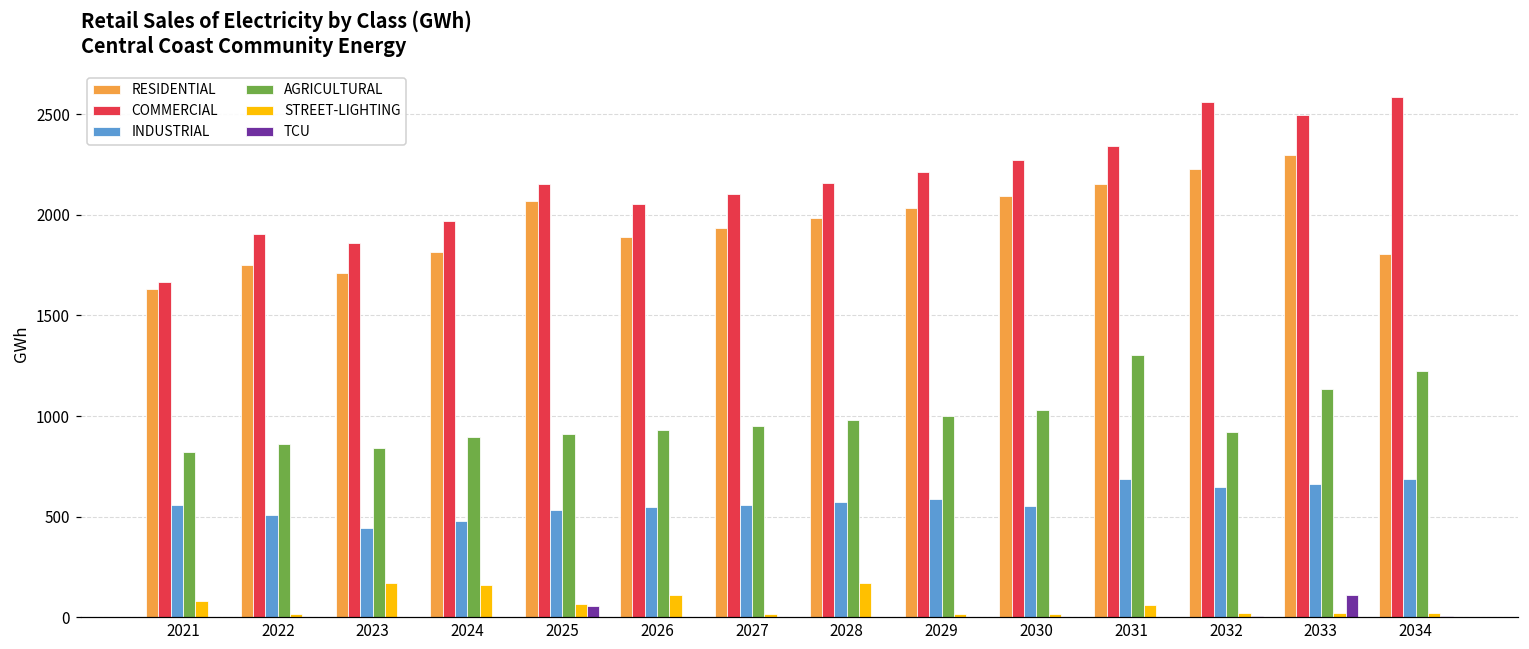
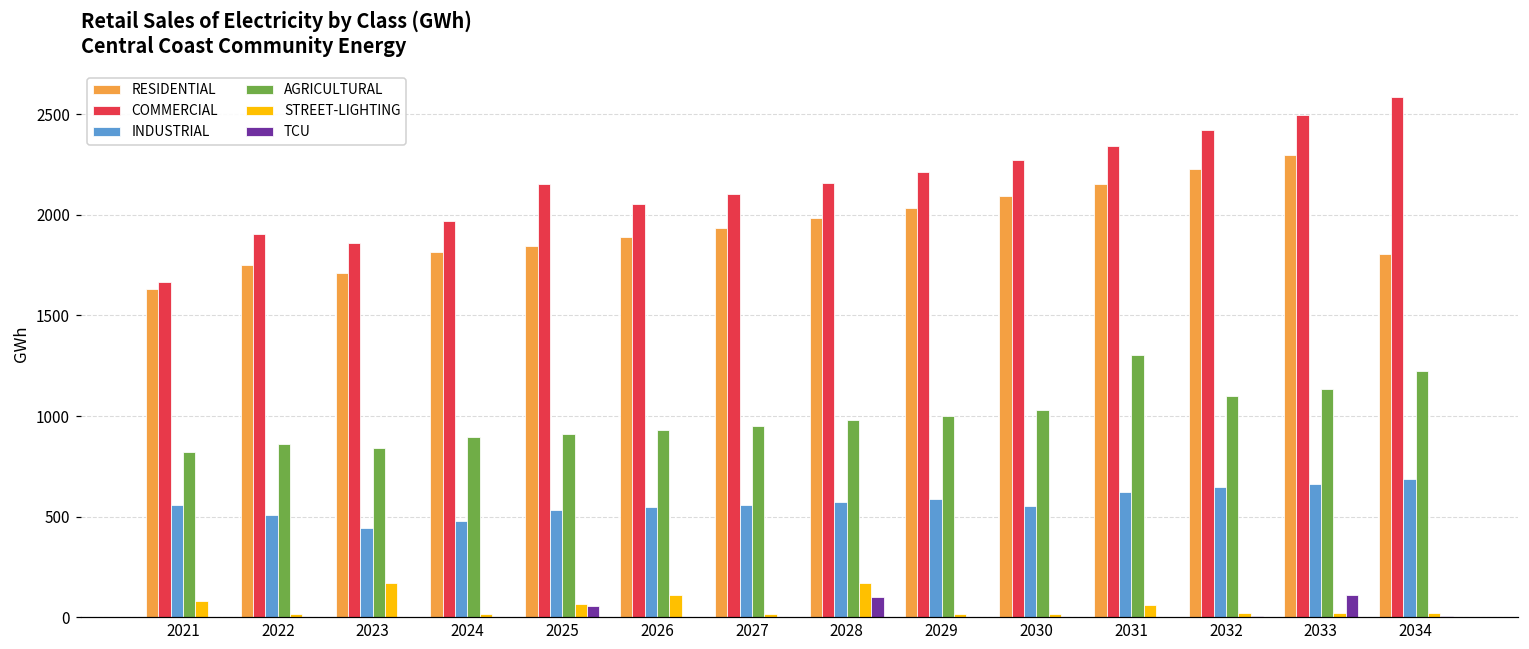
STREET-LIGHTING, 2024: 160 -> 20
RESIDENTIAL, 2025: 2070 -> 1850
TCU, 2028: 0 -> 100
INDUSTRIAL, 2031: 690 -> 620
COMMERCIAL, 2032: 2560 -> 2420
AGRICULTURAL, 2032: 920 -> 1100
